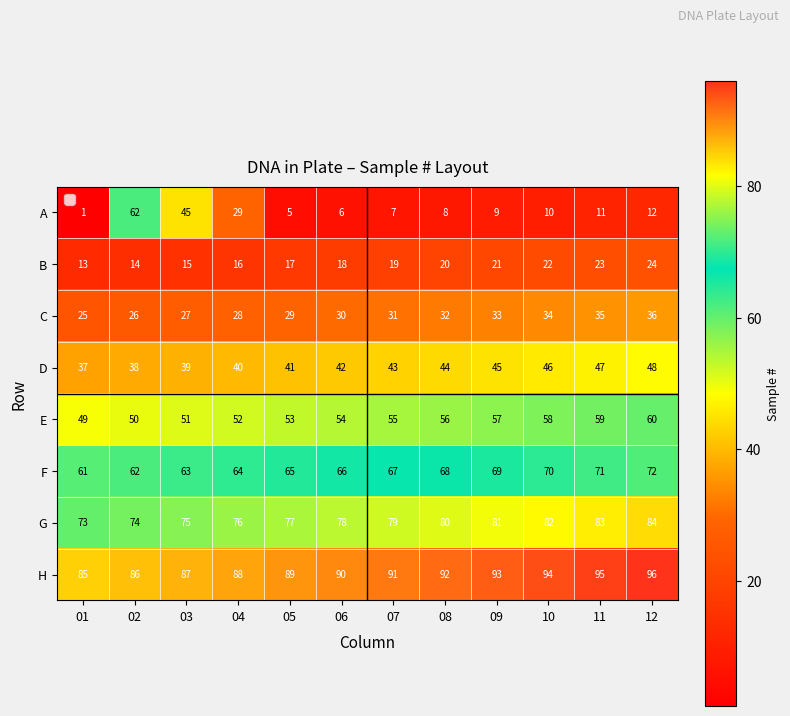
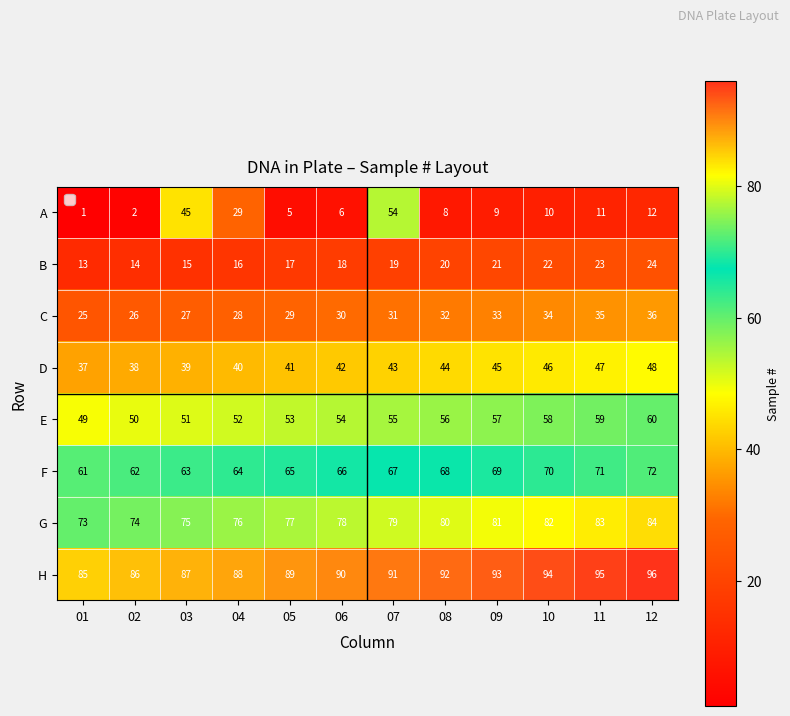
A, 02: 62 -> 2
A, 07: 7 -> 54
